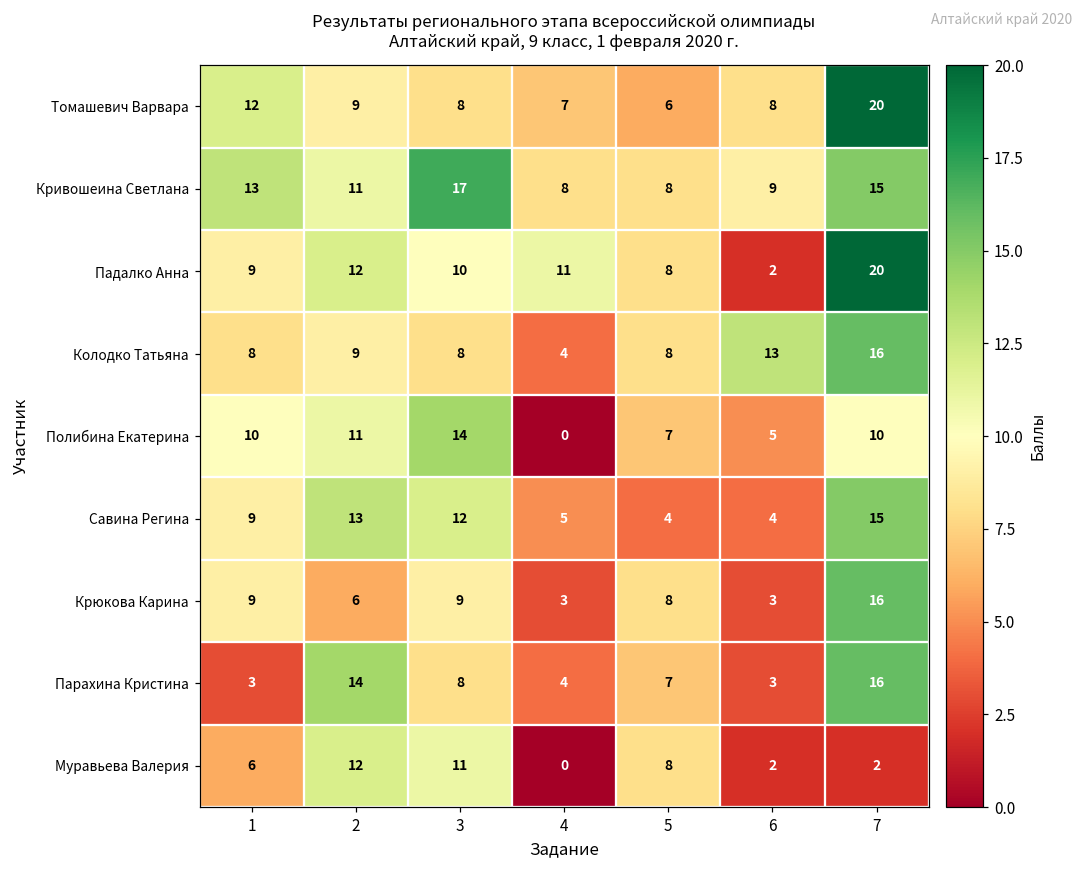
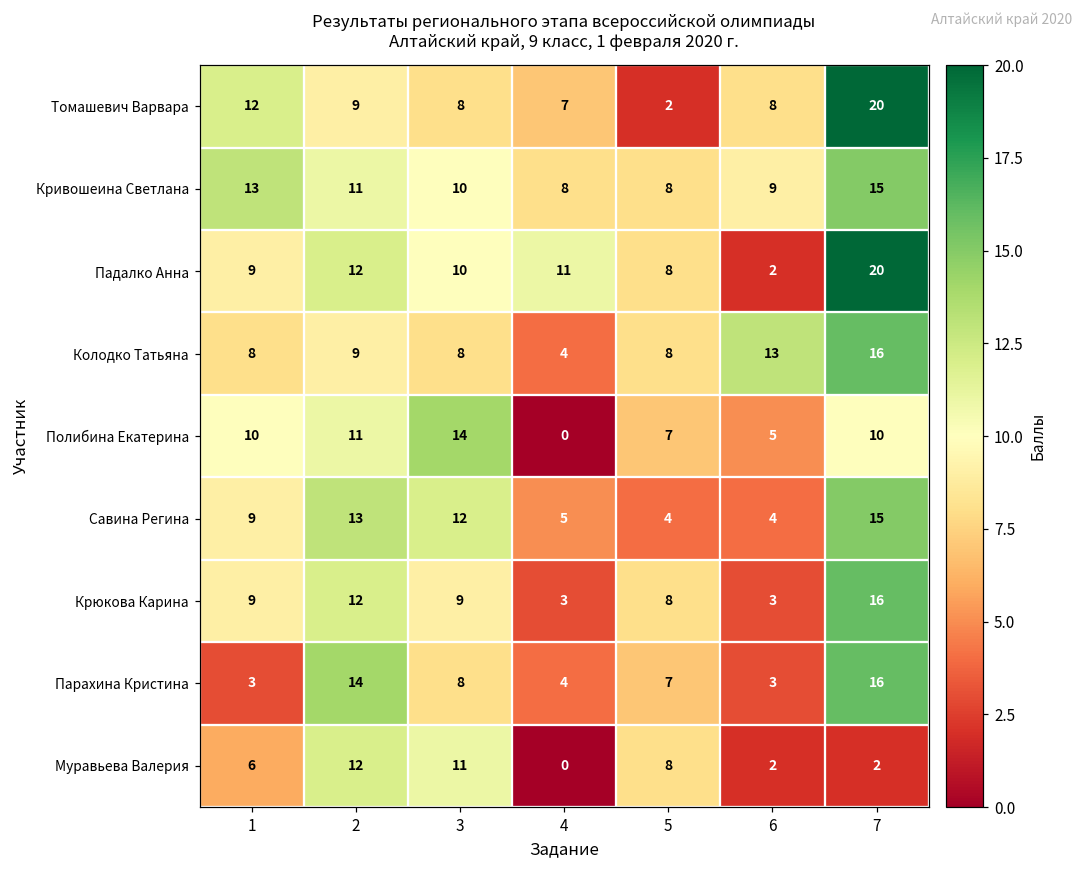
Томашевич Варвара, 5: 6 -> 2
Кривошеина Светлана, 3: 17 -> 10
Крюкова Карина, 2: 6 -> 12
